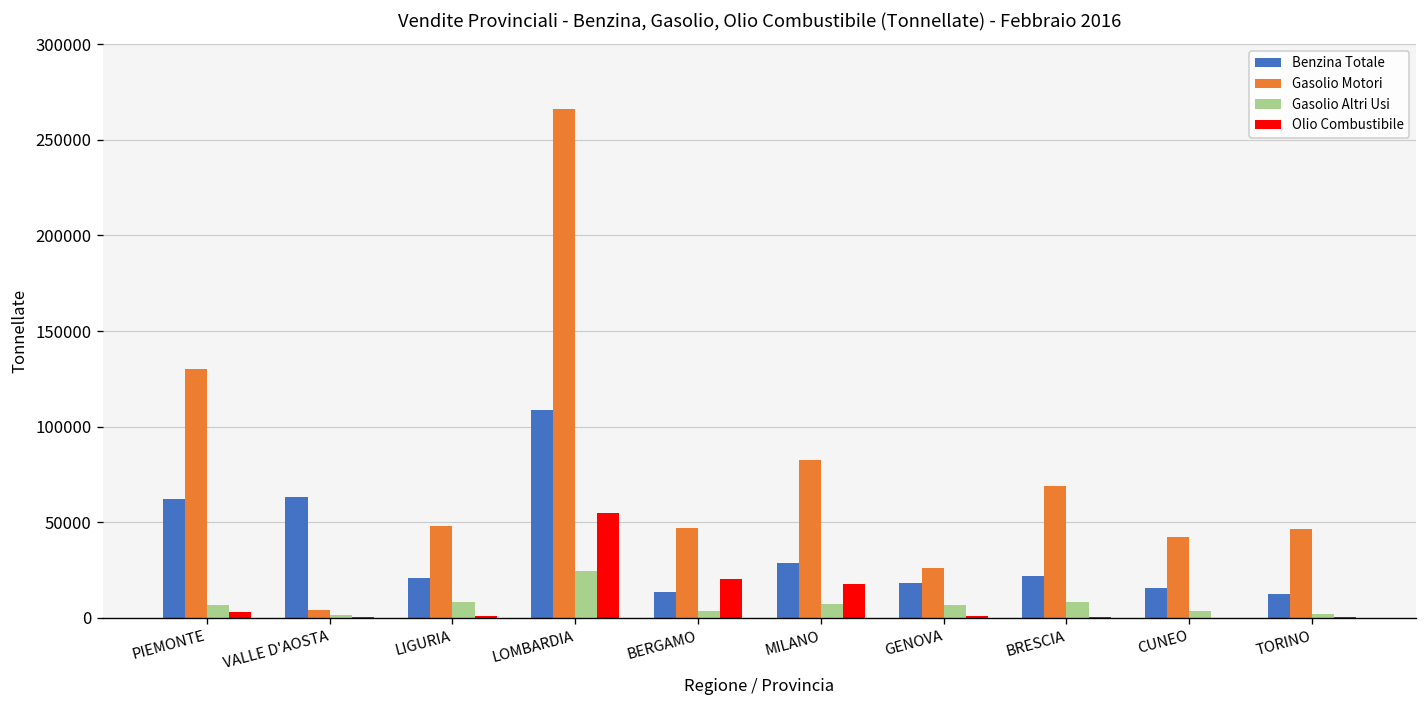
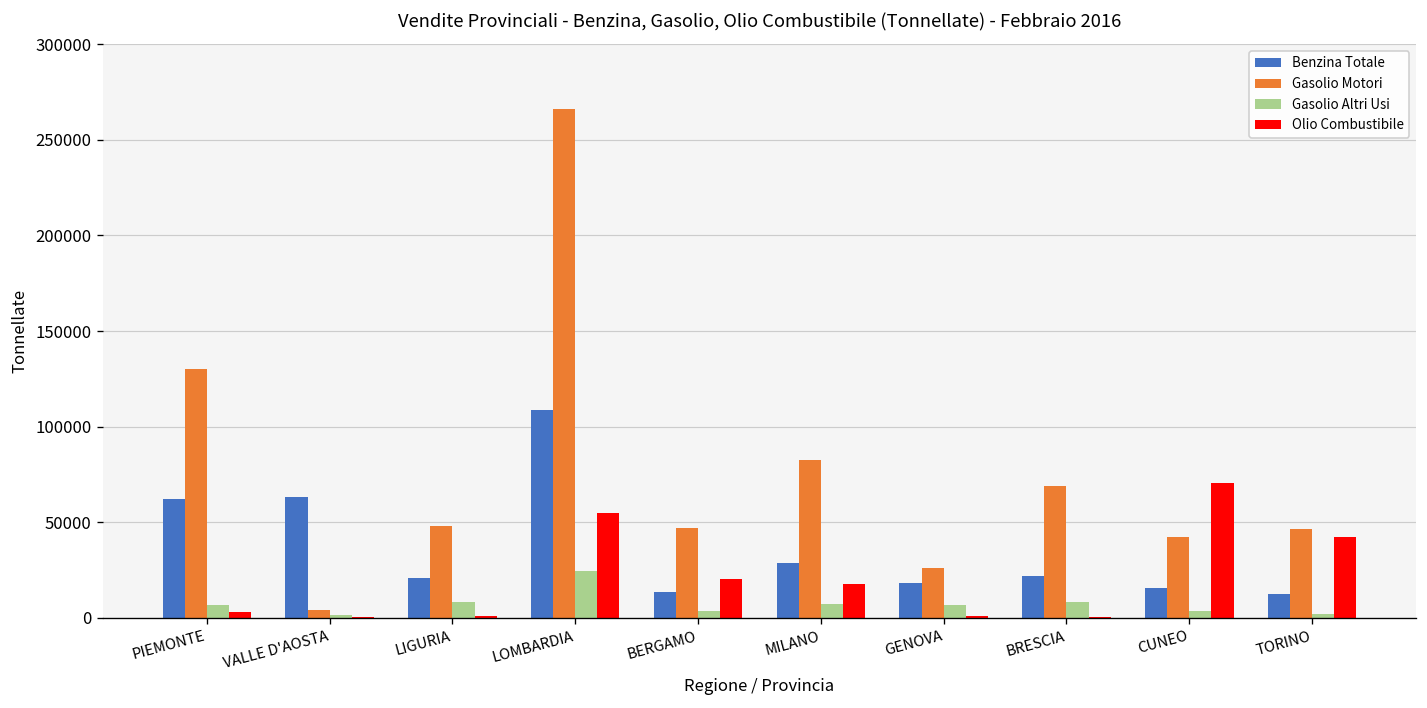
Olio Combustibile, CUNEO: 0 -> 71000
Olio Combustibile, TORINO: 0 -> 42000
